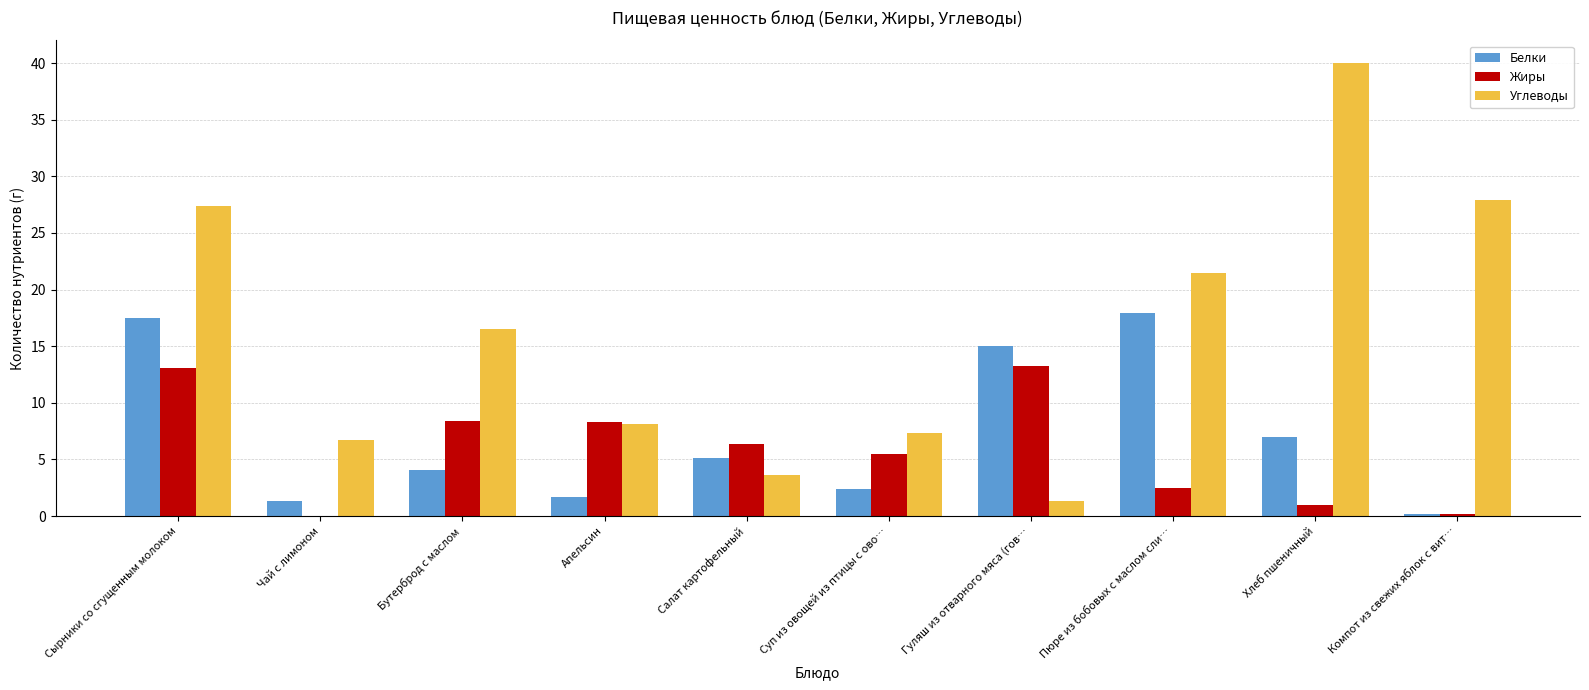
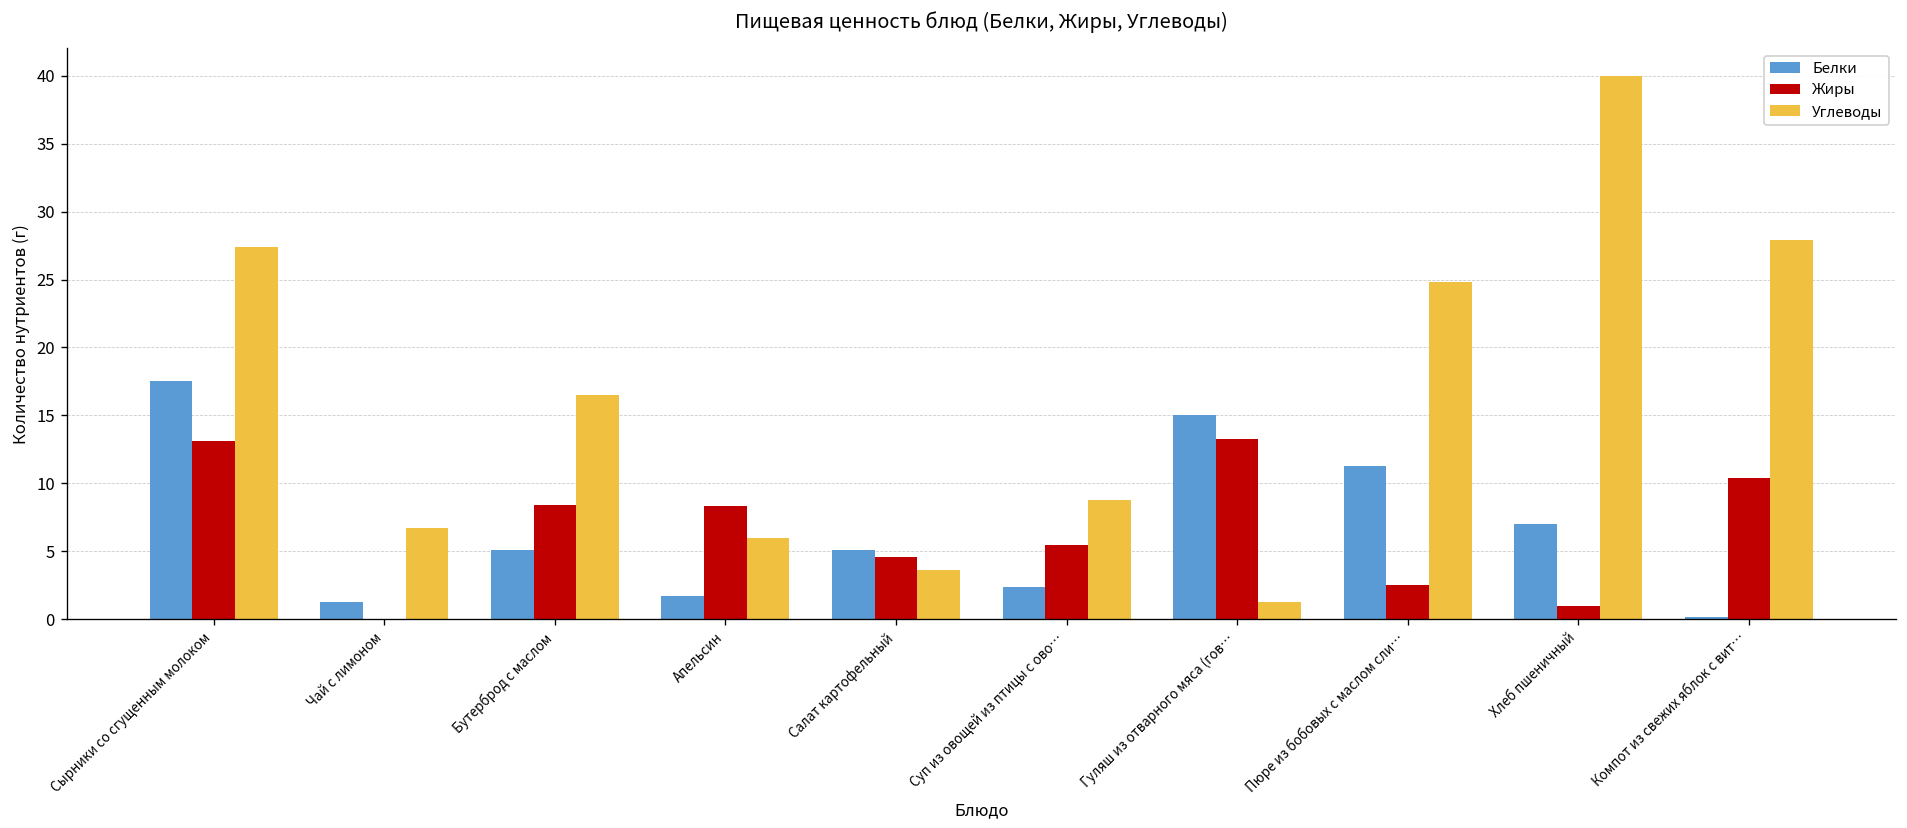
Белки, Бутерброд с маслом: 4.1 -> 5.1
Углеводы, Апельсин: 8.1 -> 6.0
Жиры, Салат картофельный: 6.4 -> 4.6
Углеводы, Суп из овощей из птицы с ово…: 7.3 -> 8.8
Белки, Пюре из бобовых с маслом сли…: 17.9 -> 11.3
Углеводы, Пюре из бобовых с маслом сли…: 21.5 -> 24.8
Жиры, Компот из свежих яблок с вит…: 0.2 -> 10.4
